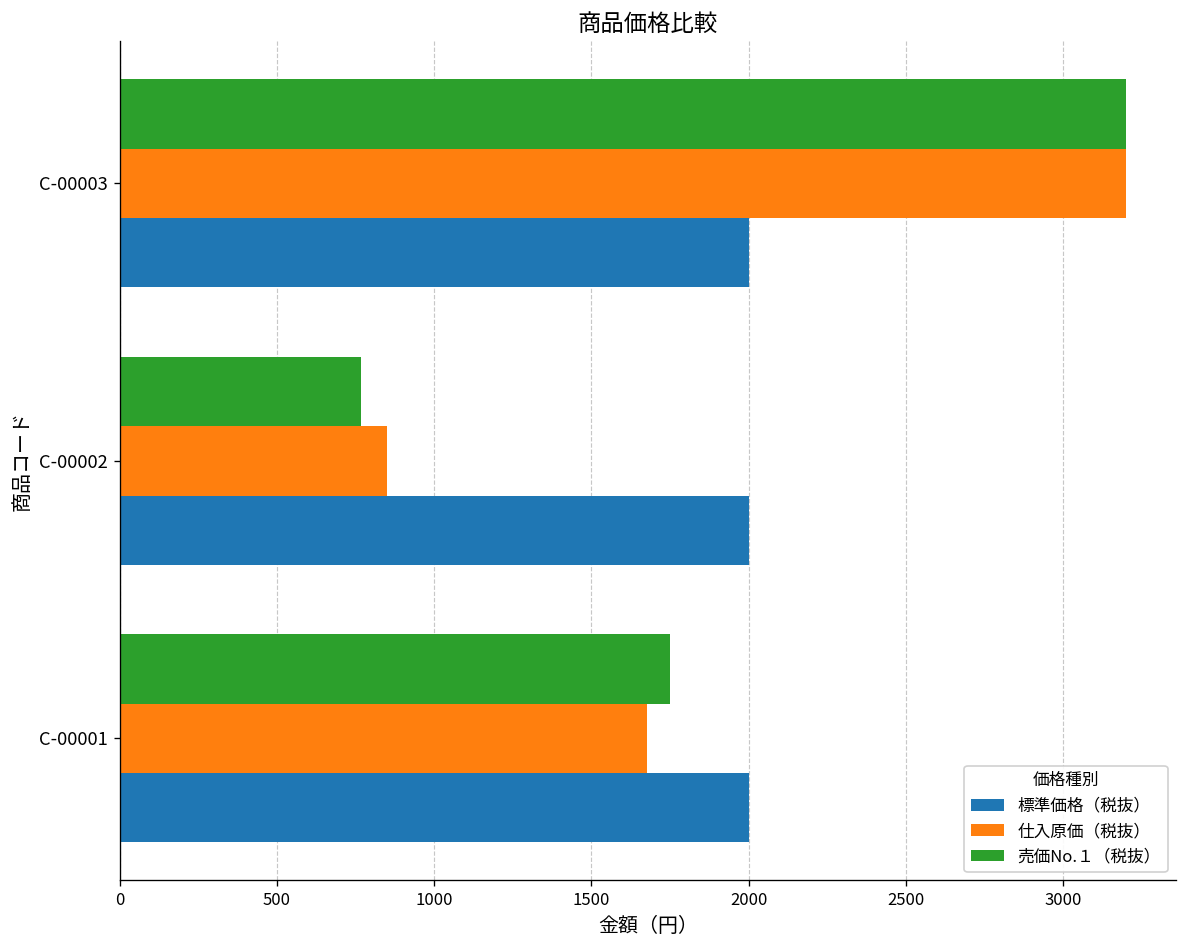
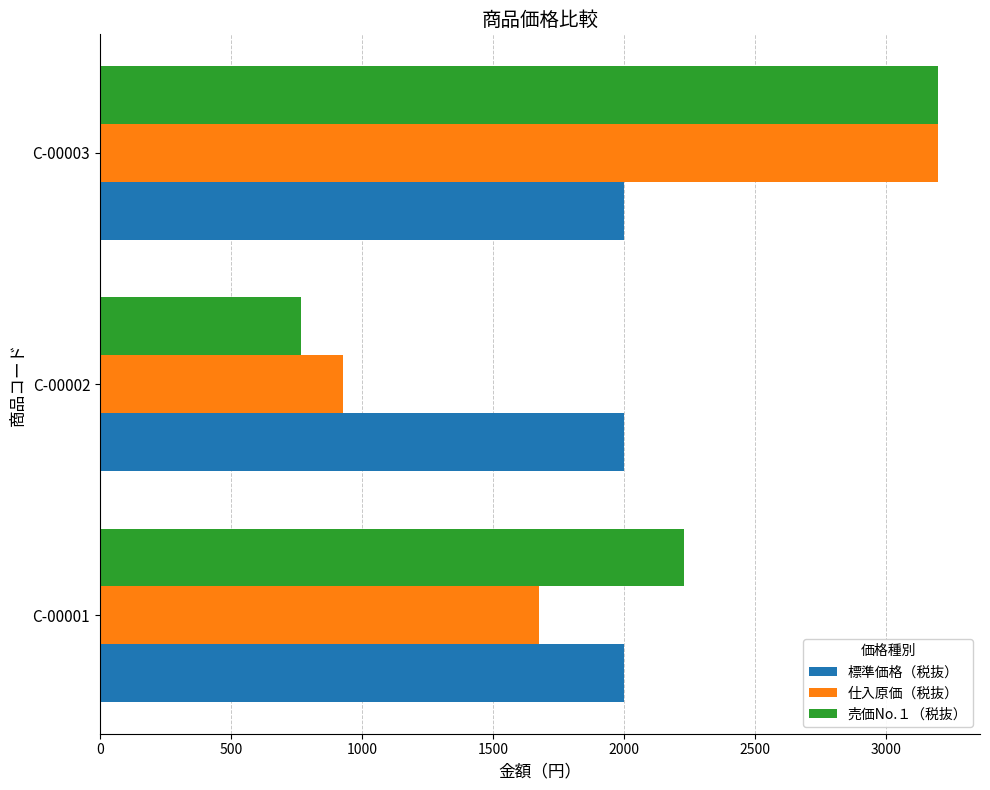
仕入原価（税抜）, C-00002: 850 -> 930
売価No.１（税抜）, C-00001: 1750 -> 2230
